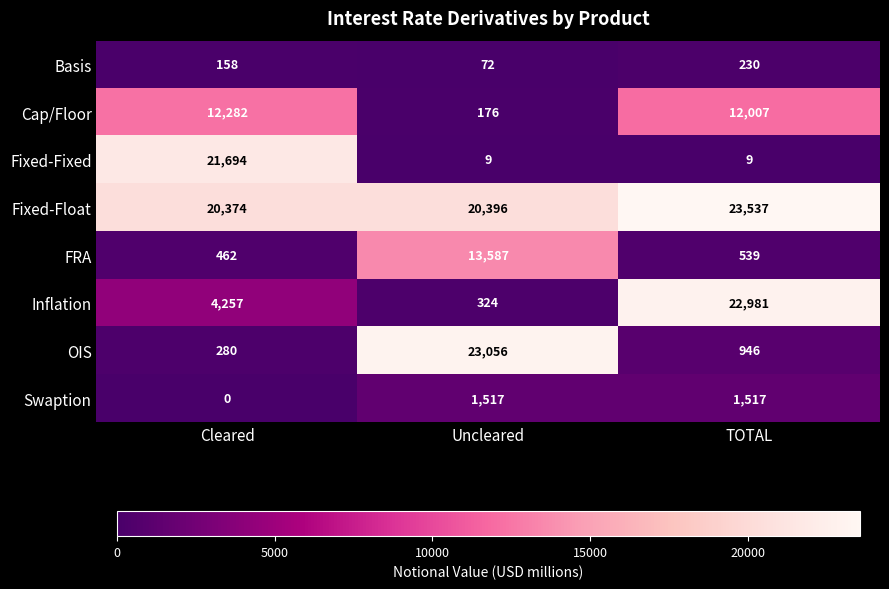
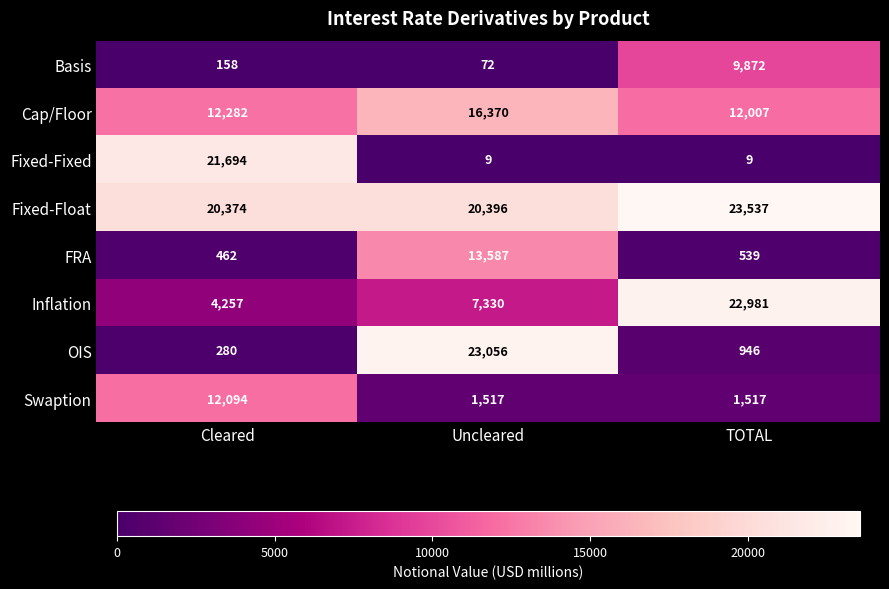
Basis, TOTAL: 230 -> 9,872
Cap/Floor, Uncleared: 176 -> 16,370
Inflation, Uncleared: 324 -> 7,330
Swaption, Cleared: 0 -> 12,094
